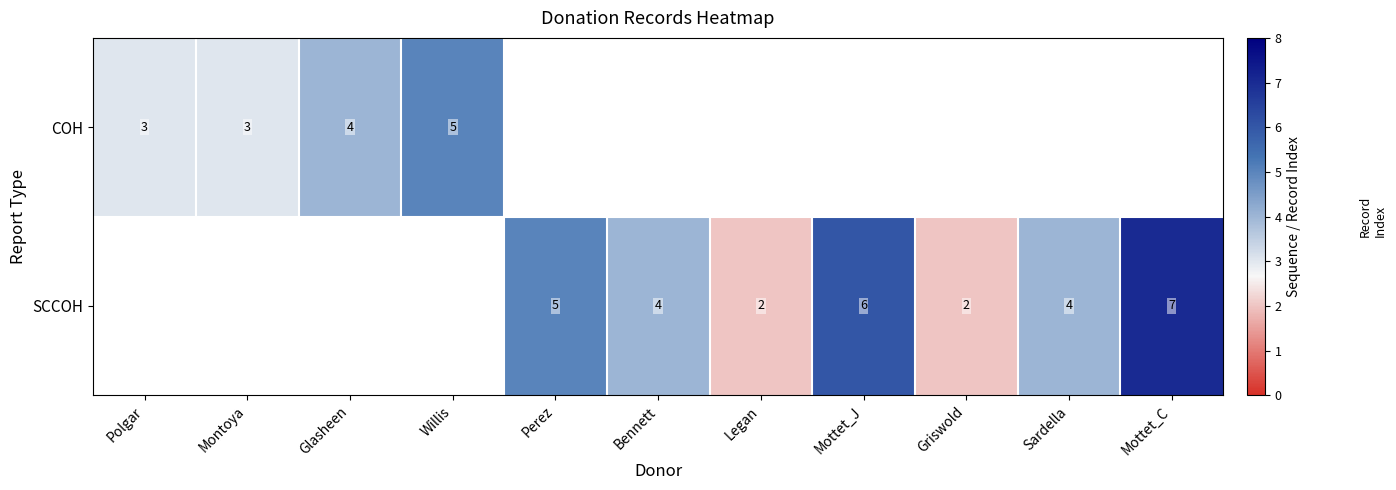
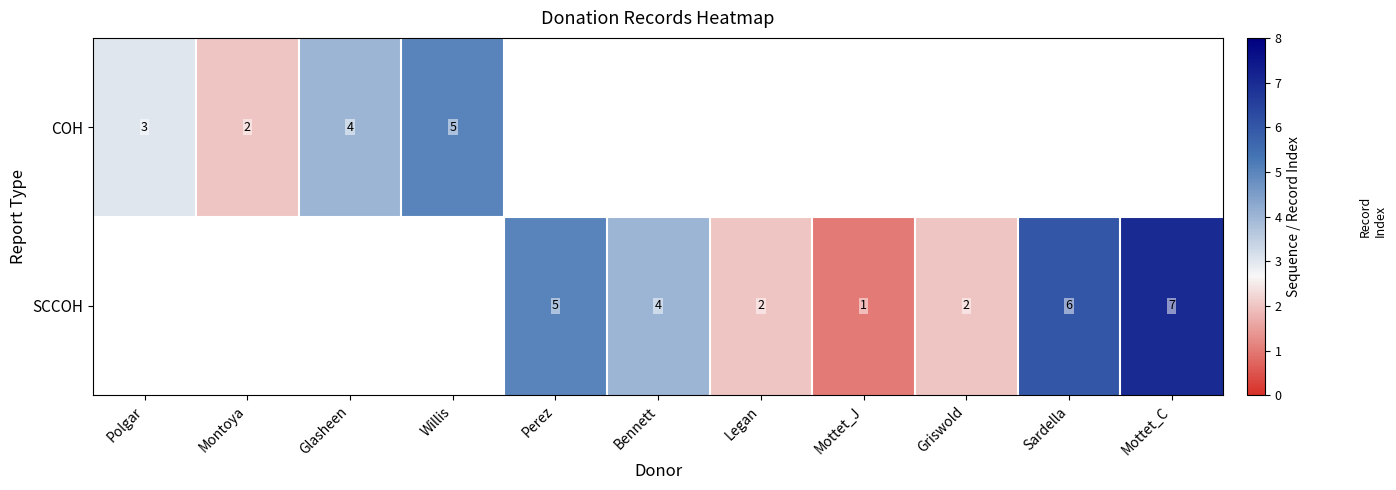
COH, Montoya: 3 -> 2
SCCOH, Mottet_J: 6 -> 1
SCCOH, Sardella: 4 -> 6
